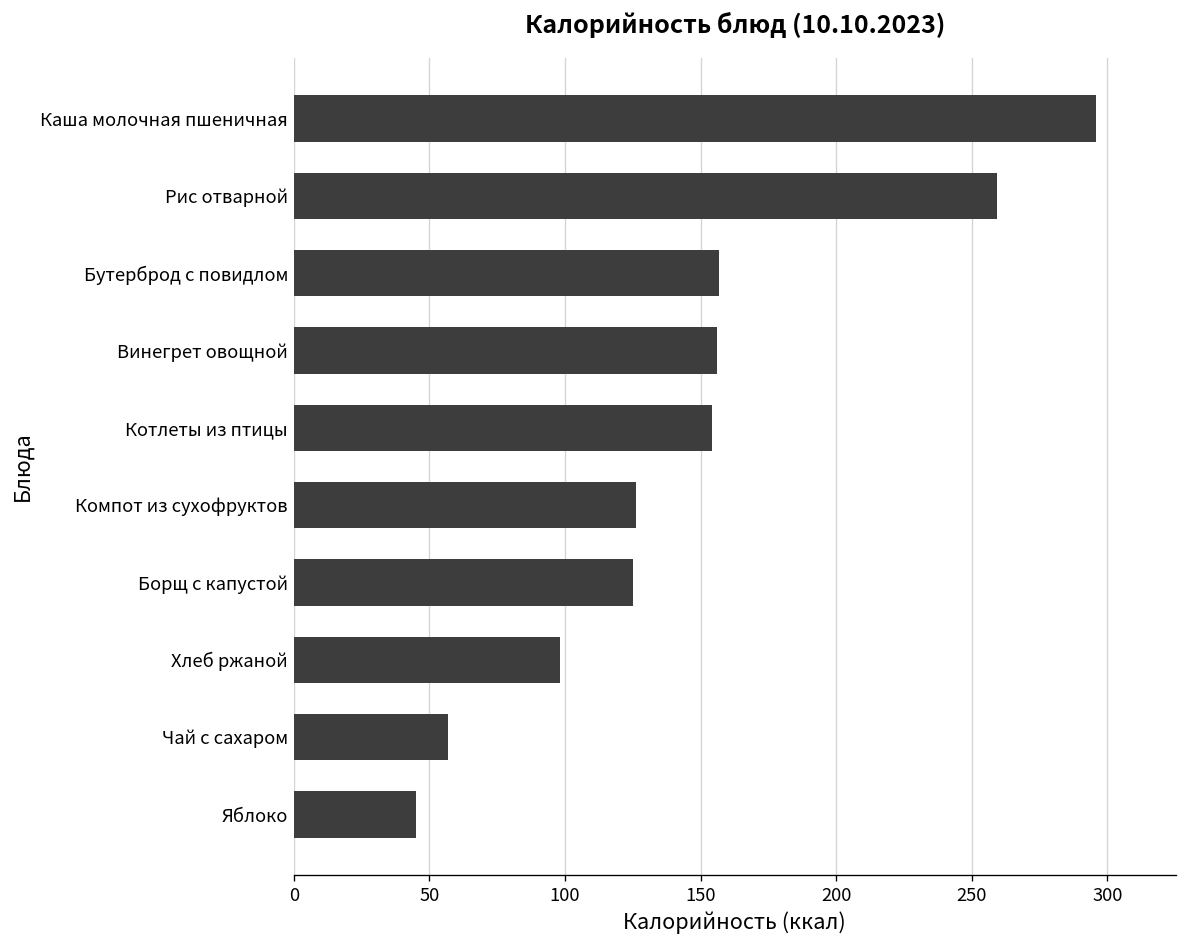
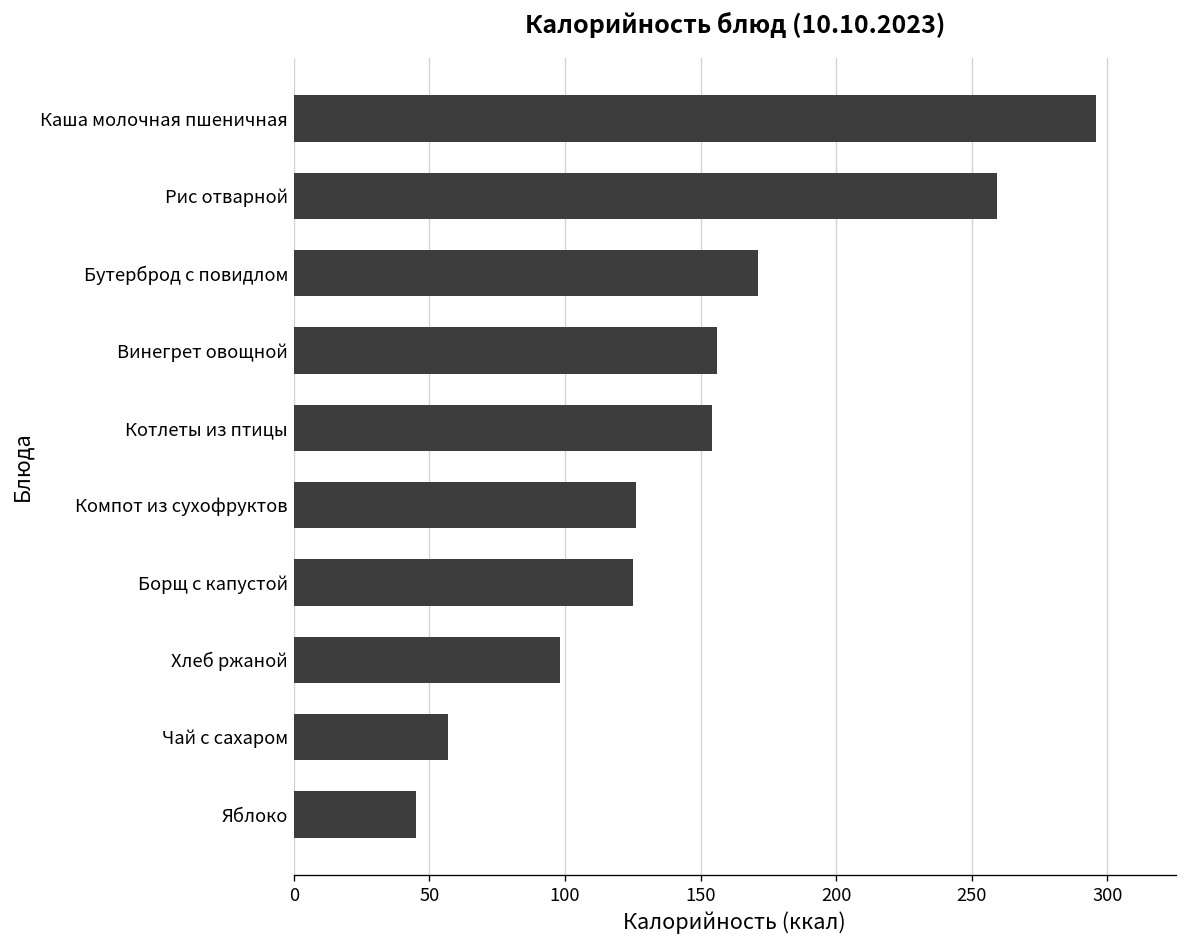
Бутерброд с повидлом: 157 -> 171
